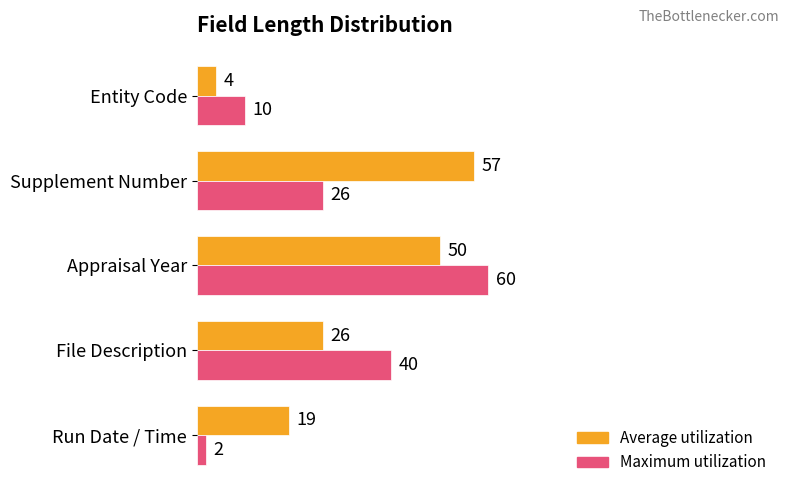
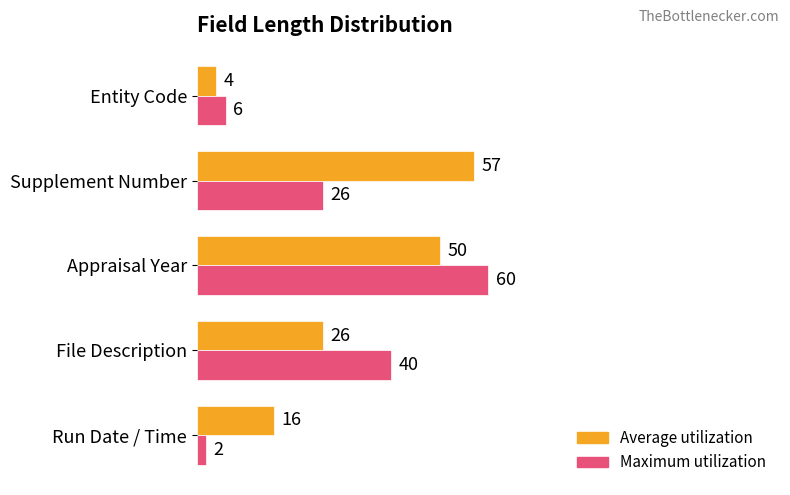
Maximum utilization, Entity Code: 10 -> 6
Average utilization, Run Date / Time: 19 -> 16
